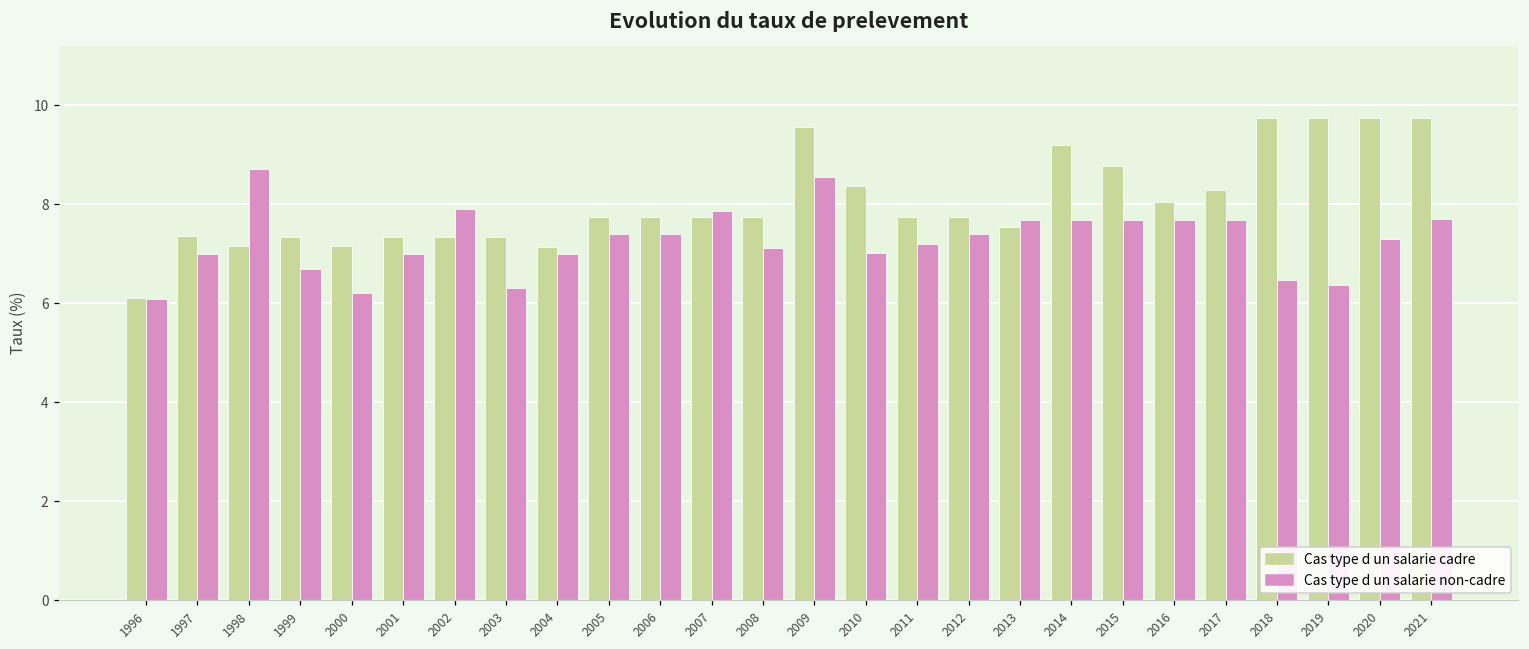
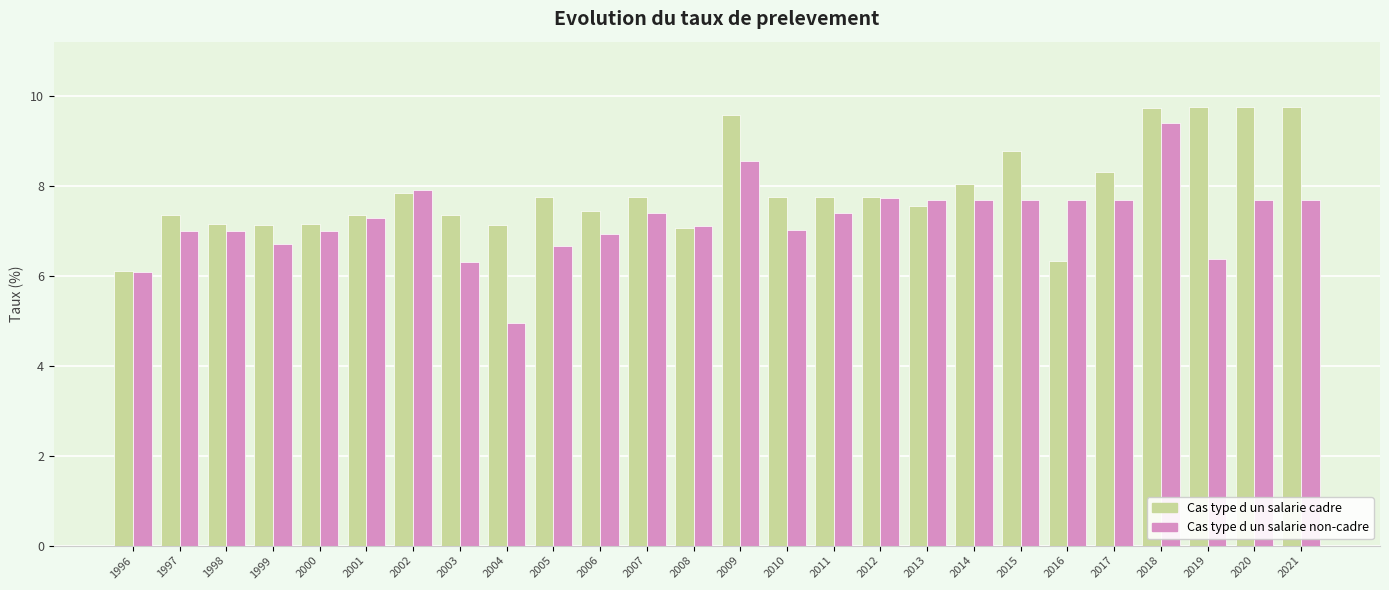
Cas type d un salarie non-cadre, 1998: 8.7 -> 7.0
Cas type d un salarie cadre, 1999: 7.3 -> 7.1
Cas type d un salarie non-cadre, 2000: 6.2 -> 7.0
Cas type d un salarie non-cadre, 2001: 7.0 -> 7.3
Cas type d un salarie cadre, 2002: 7.3 -> 7.8
Cas type d un salarie non-cadre, 2004: 7.0 -> 4.9
Cas type d un salarie non-cadre, 2005: 7.4 -> 6.7
Cas type d un salarie cadre, 2006: 7.7 -> 7.4
Cas type d un salarie non-cadre, 2006: 7.4 -> 6.9
Cas type d un salarie non-cadre, 2007: 7.9 -> 7.4
Cas type d un salarie cadre, 2008: 7.7 -> 7.0
Cas type d un salarie cadre, 2010: 8.4 -> 7.7
Cas type d un salarie non-cadre, 2011: 7.2 -> 7.4
Cas type d un salarie non-cadre, 2012: 7.4 -> 7.7
Cas type d un salarie cadre, 2014: 9.2 -> 8.0
Cas type d un salarie cadre, 2016: 8.0 -> 6.3
Cas type d un salarie non-cadre, 2018: 6.5 -> 9.4
Cas type d un salarie non-cadre, 2020: 7.3 -> 7.7
